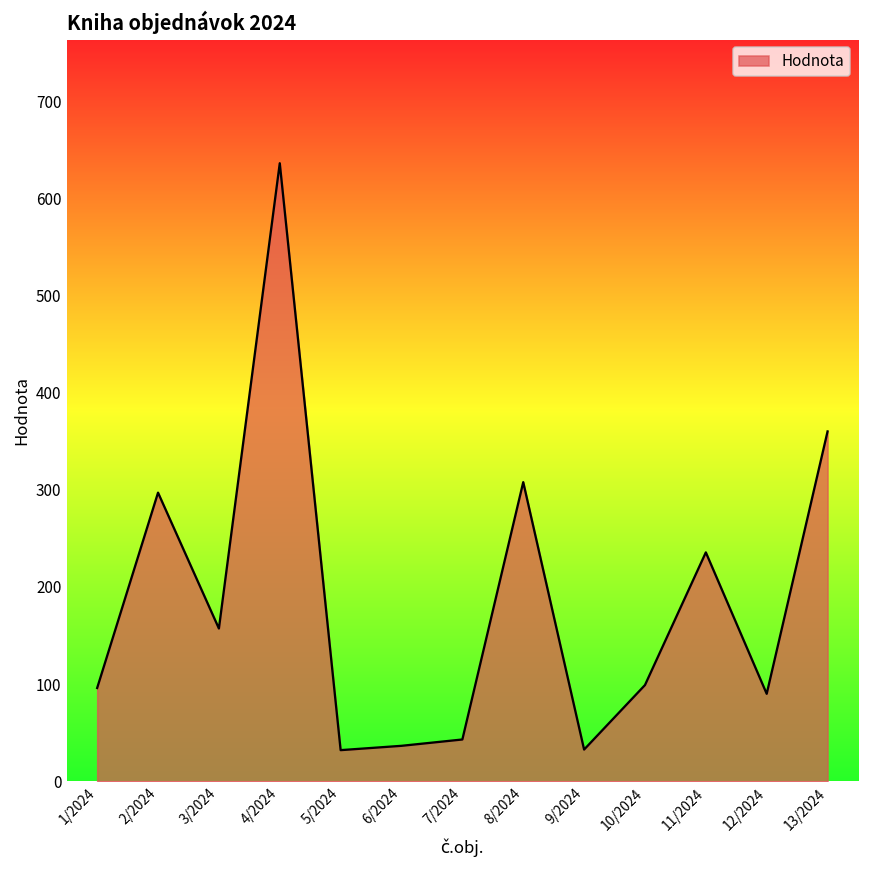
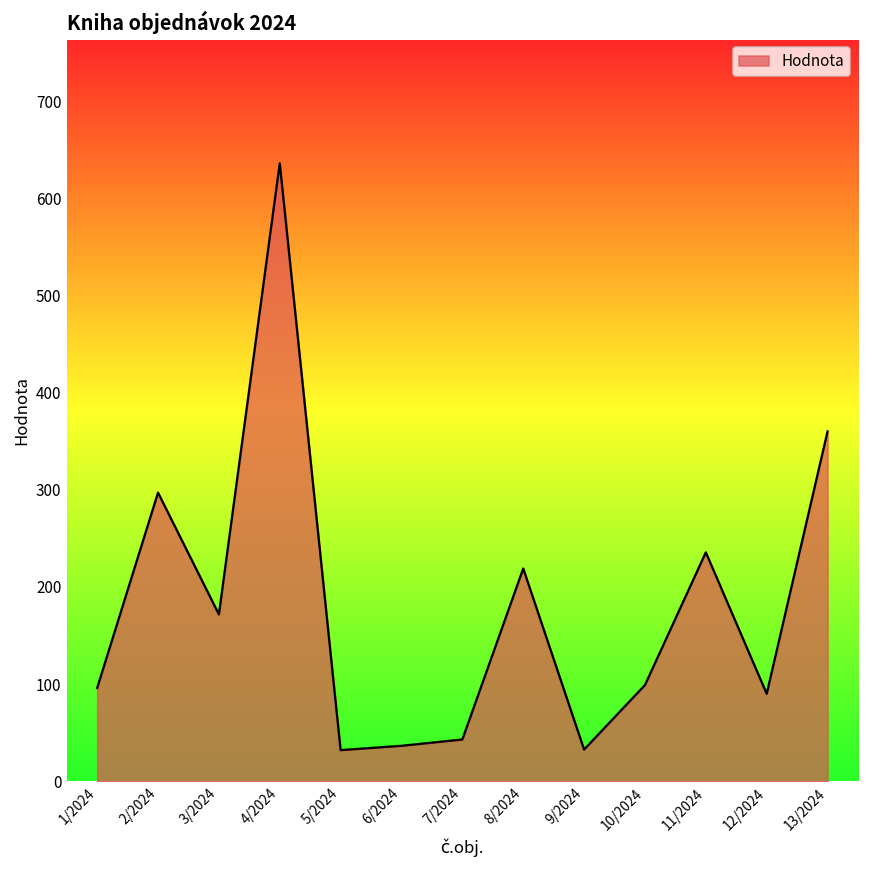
3/2024: 160 -> 170
8/2024: 310 -> 220
